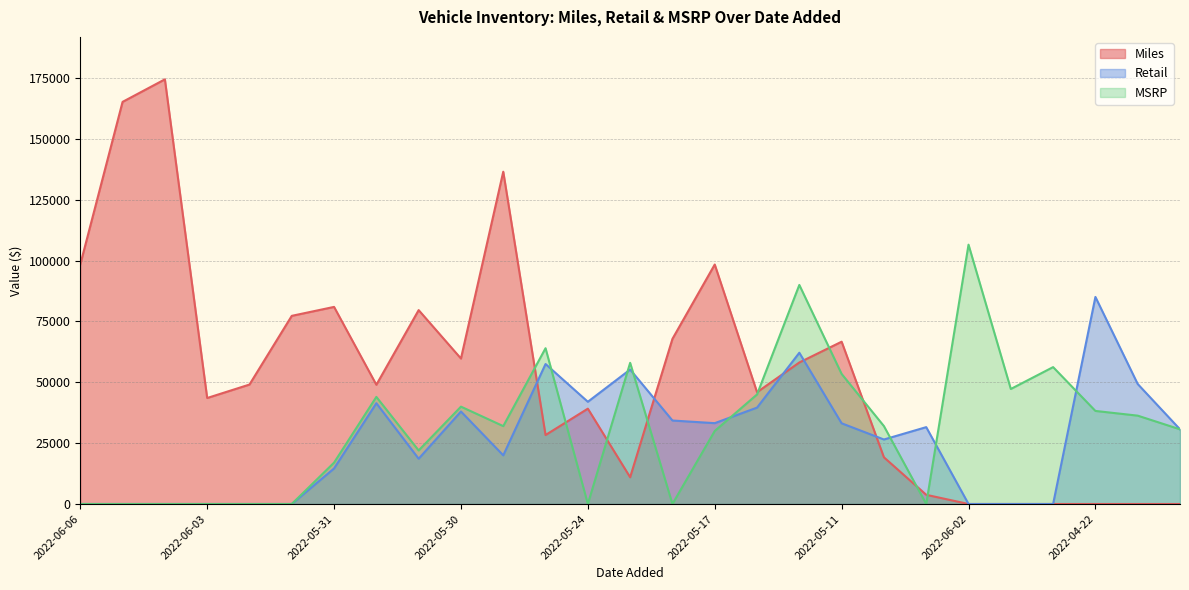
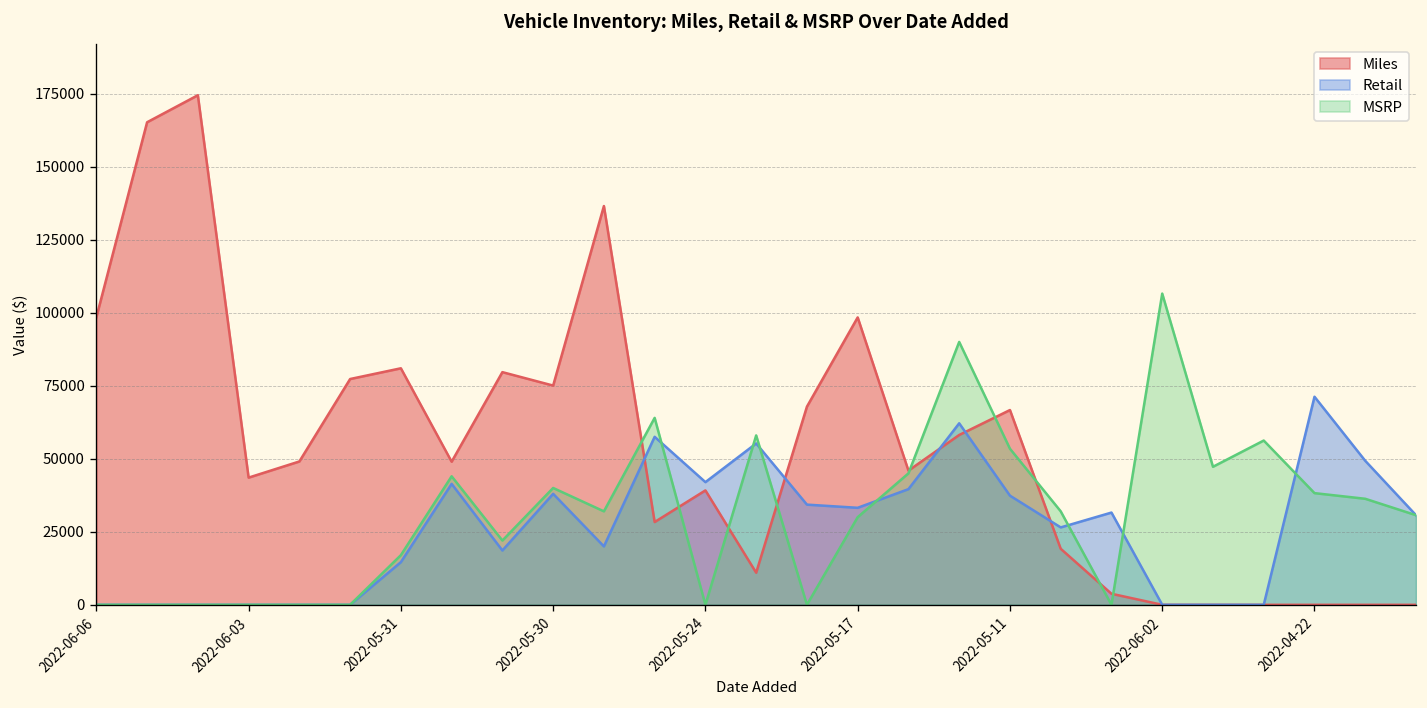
Miles, 2022-05-30: 60000 -> 75000
Retail, 2022-05-11: 33000 -> 37000
Retail, 2022-04-22: 85000 -> 71000
